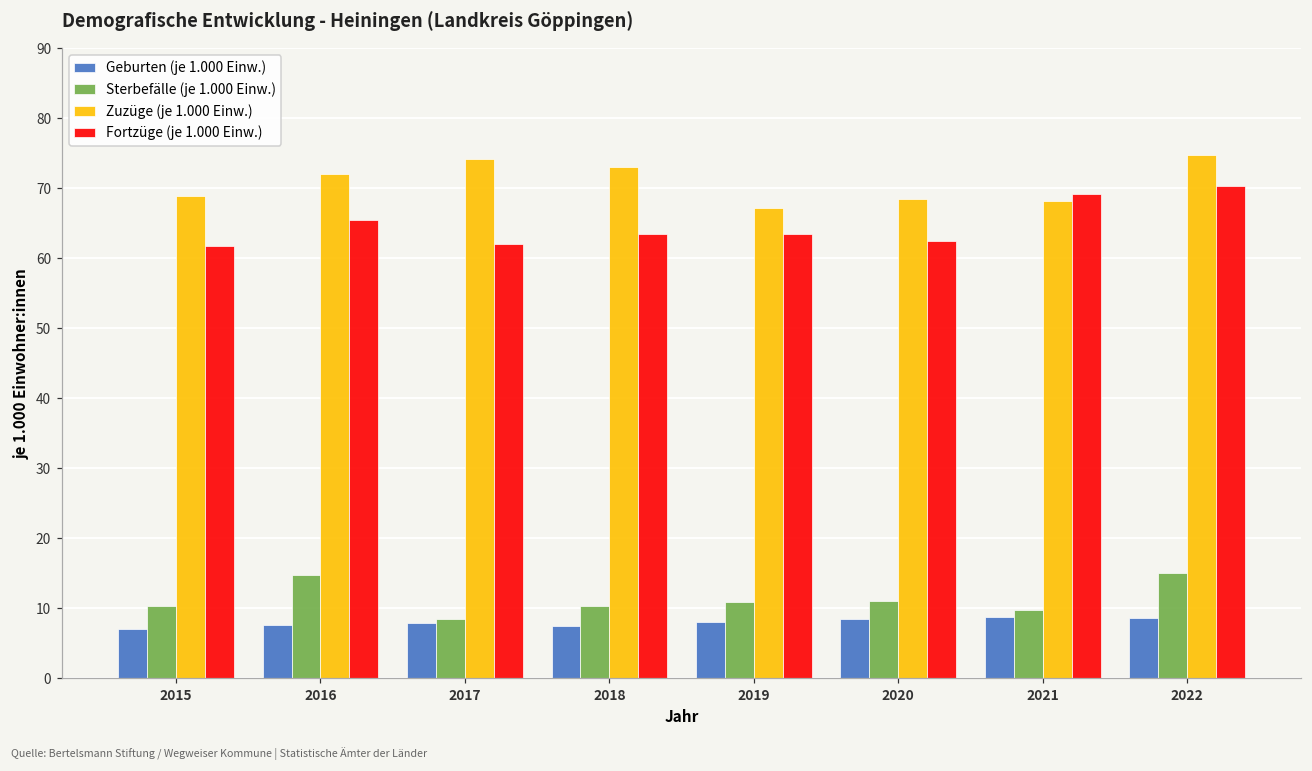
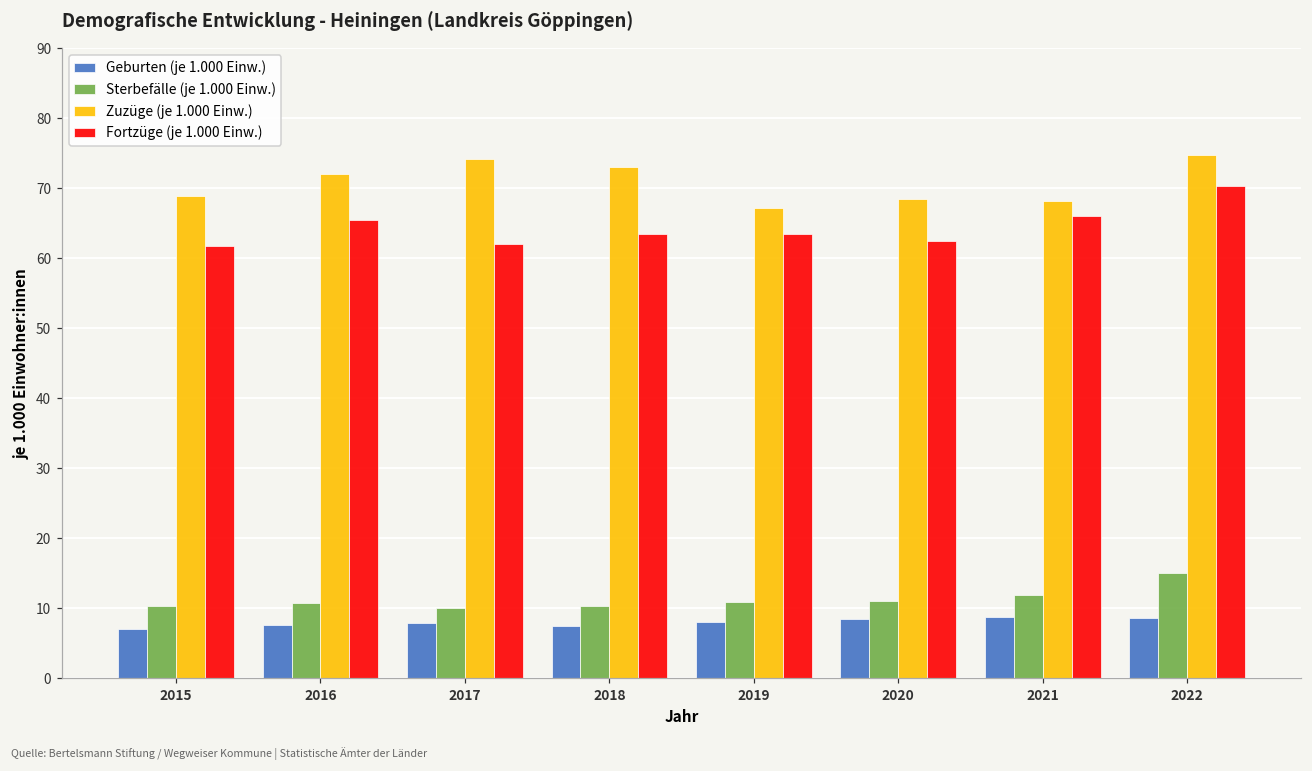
Sterbefälle (je 1.000 Einw.), 2016: 15 -> 11
Sterbefälle (je 1.000 Einw.), 2017: 9 -> 10
Sterbefälle (je 1.000 Einw.), 2021: 10 -> 12
Fortzüge (je 1.000 Einw.), 2021: 69 -> 66
